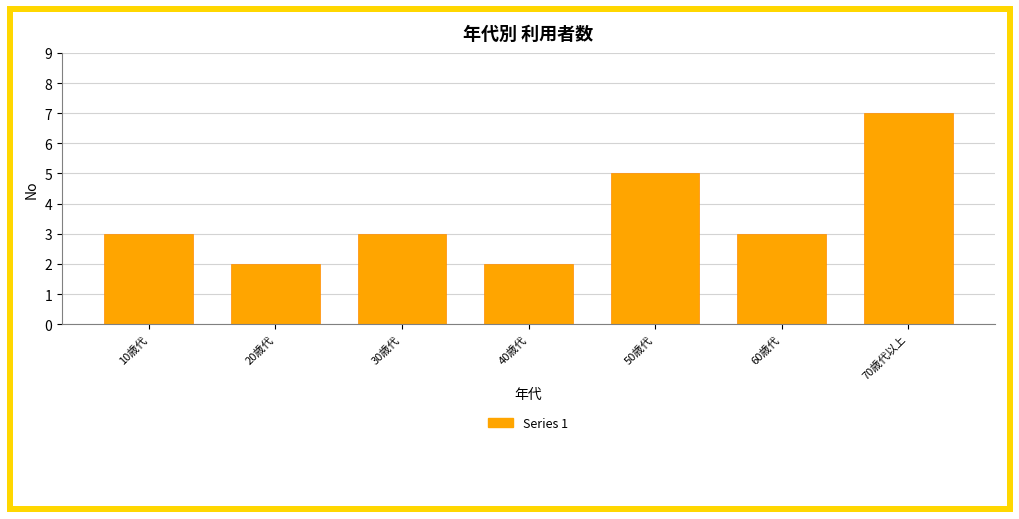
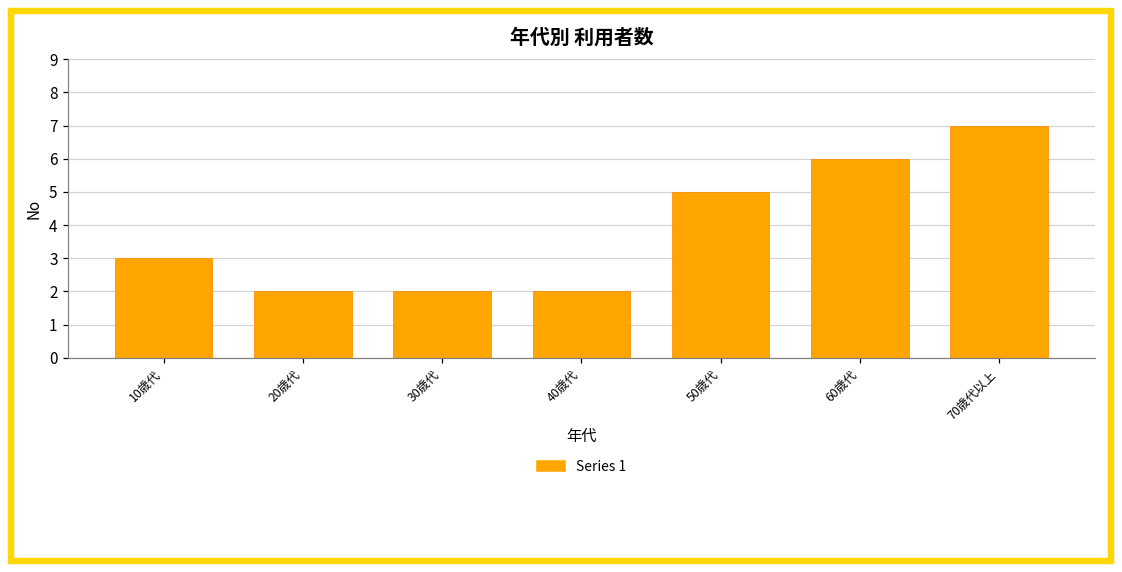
30歳代: 3 -> 2
60歳代: 3 -> 6
